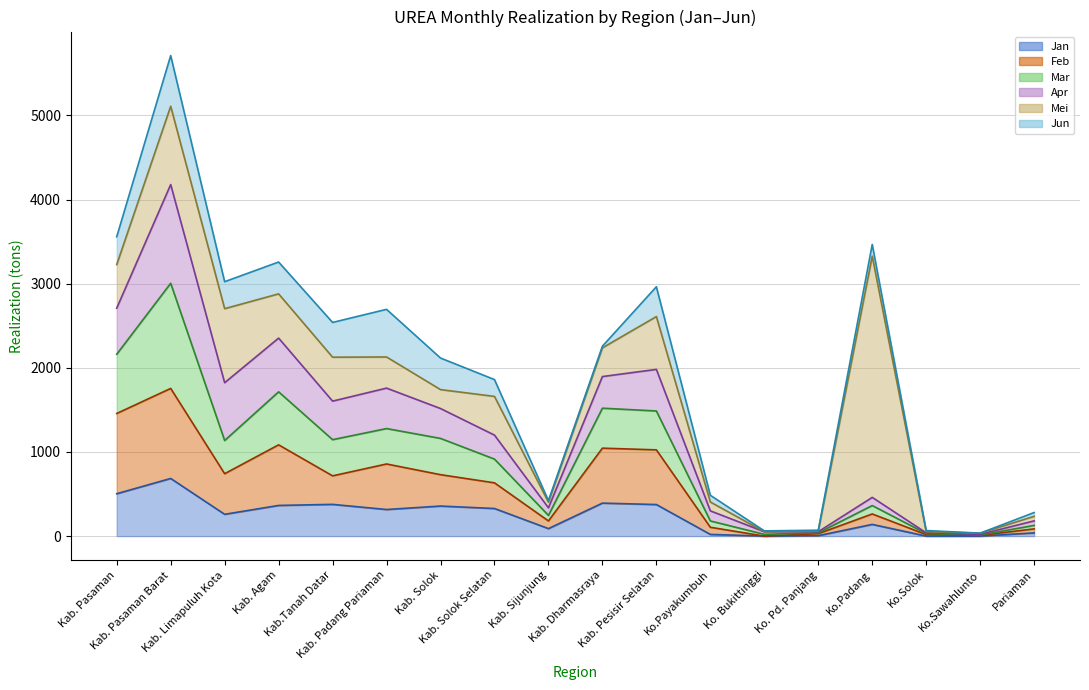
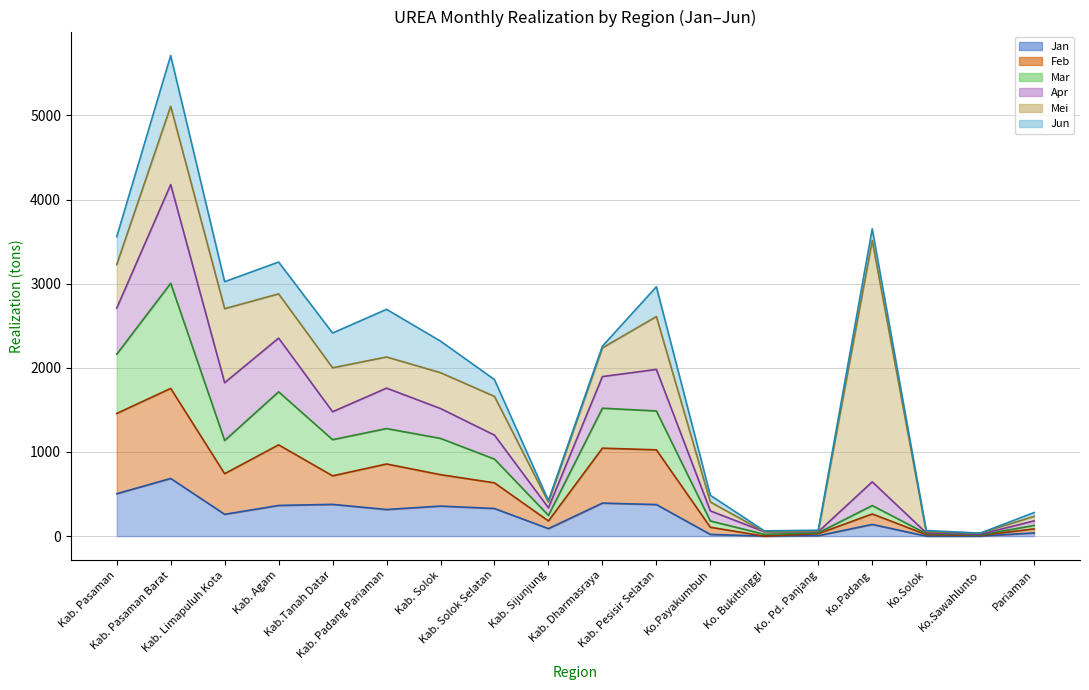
Apr, Kab.Tanah Datar: 500 -> 300
Mei, Kab. Solok: 200 -> 400
Apr, Ko.Padang: 100 -> 300
